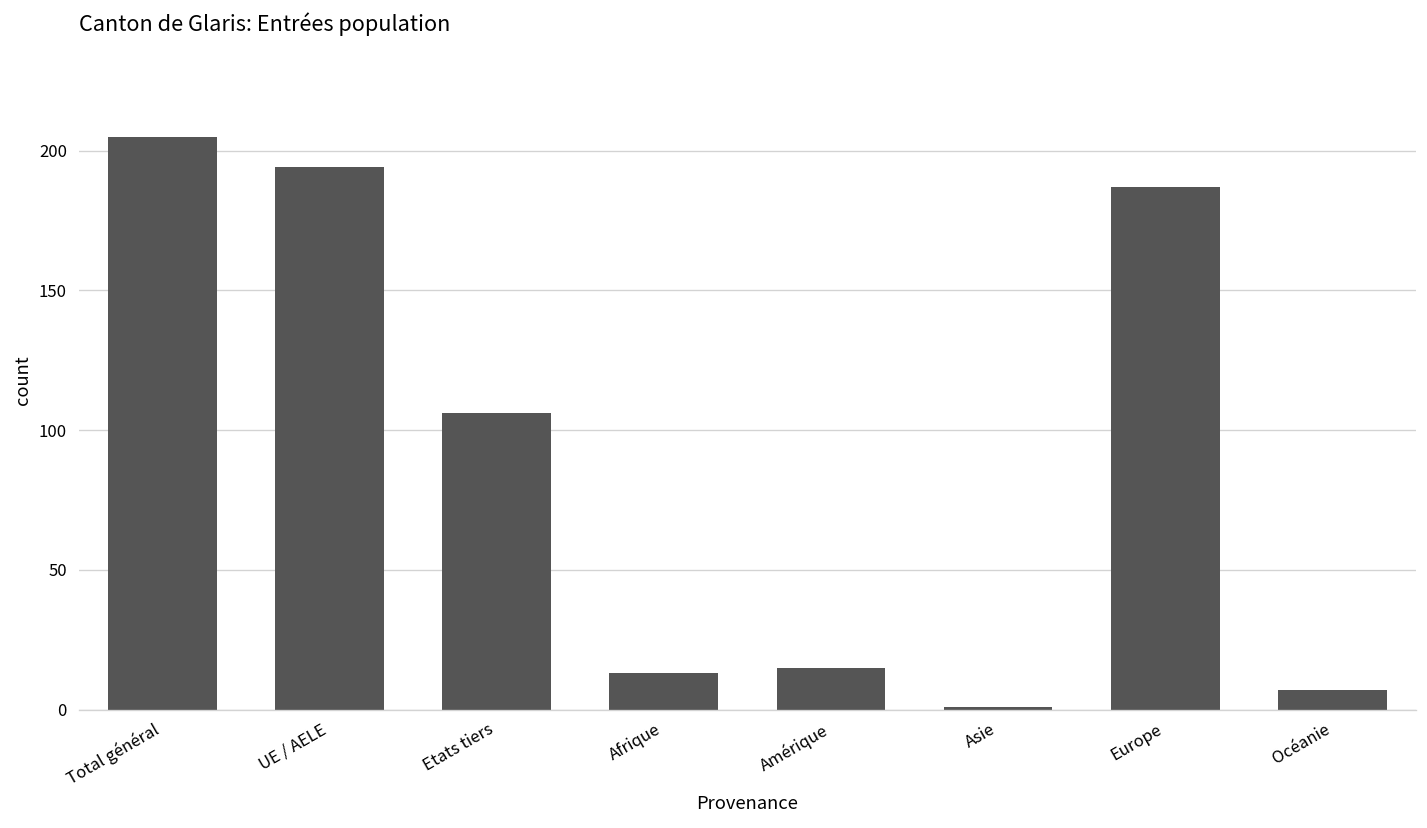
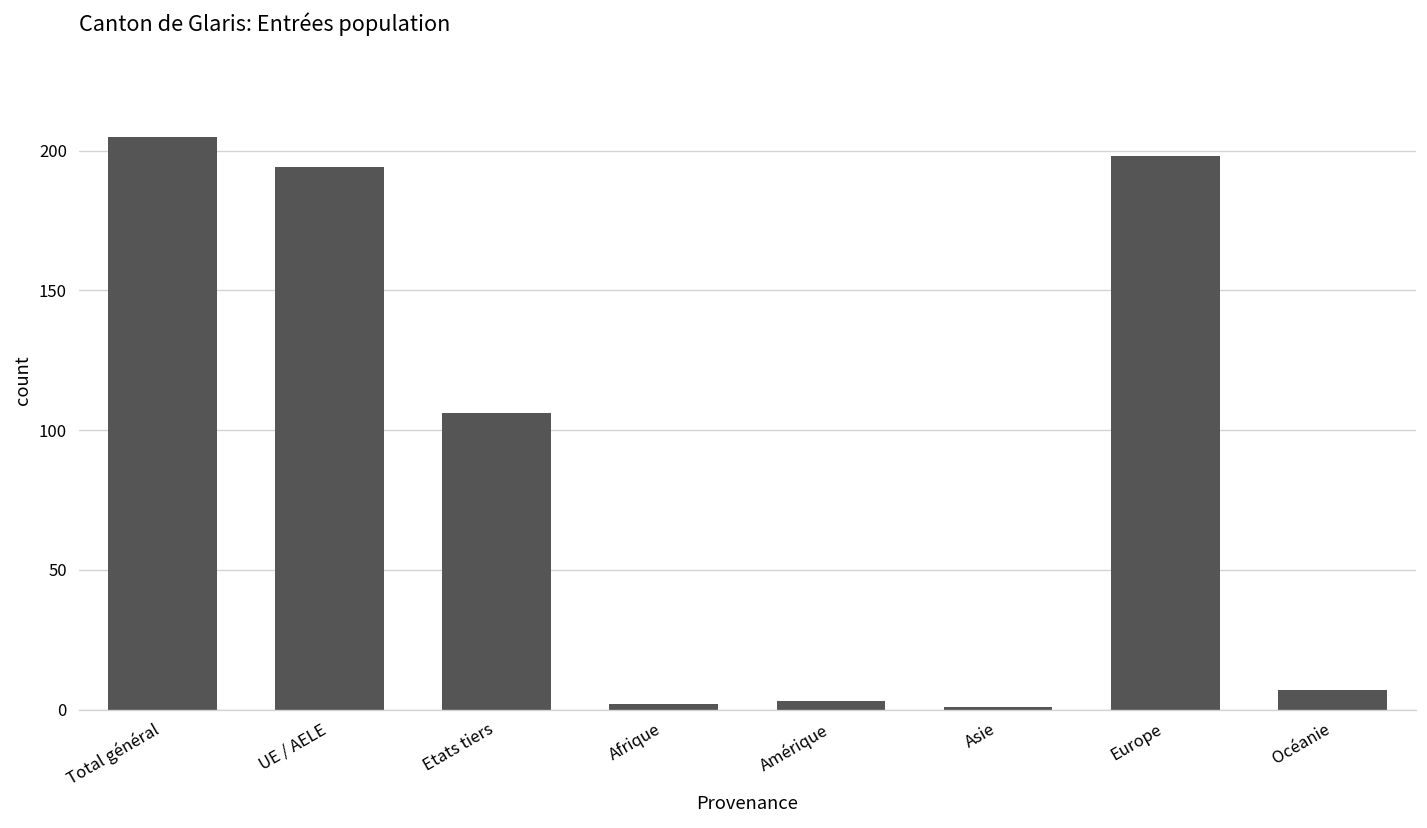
Afrique: 13 -> 2
Amérique: 15 -> 3
Europe: 187 -> 198
